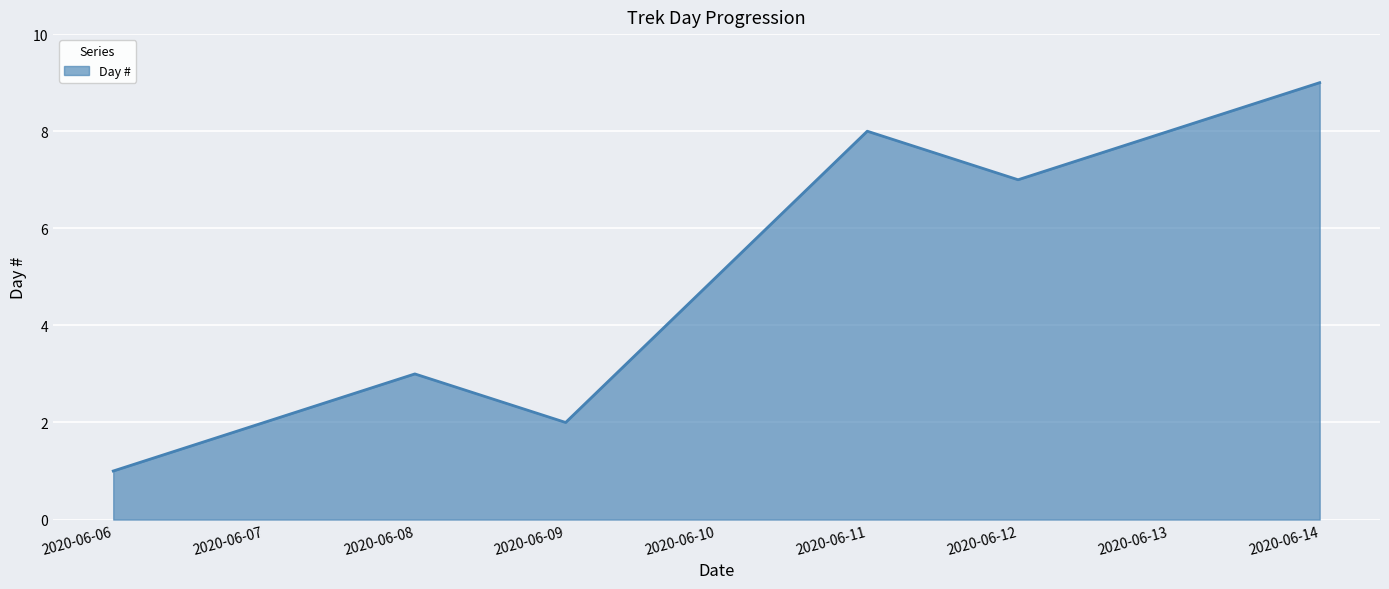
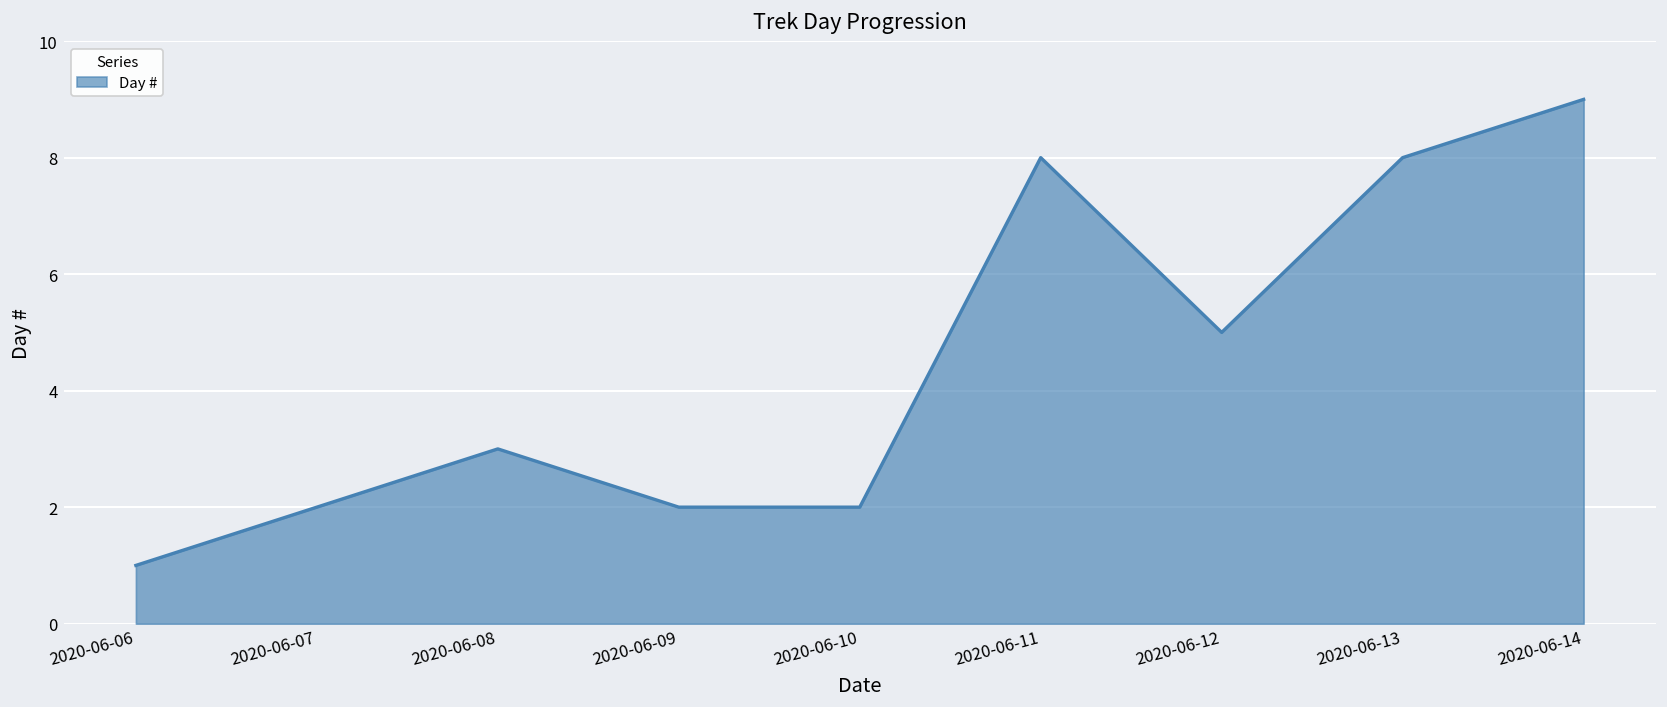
2020-06-10: 5 -> 2
2020-06-12: 7 -> 5
